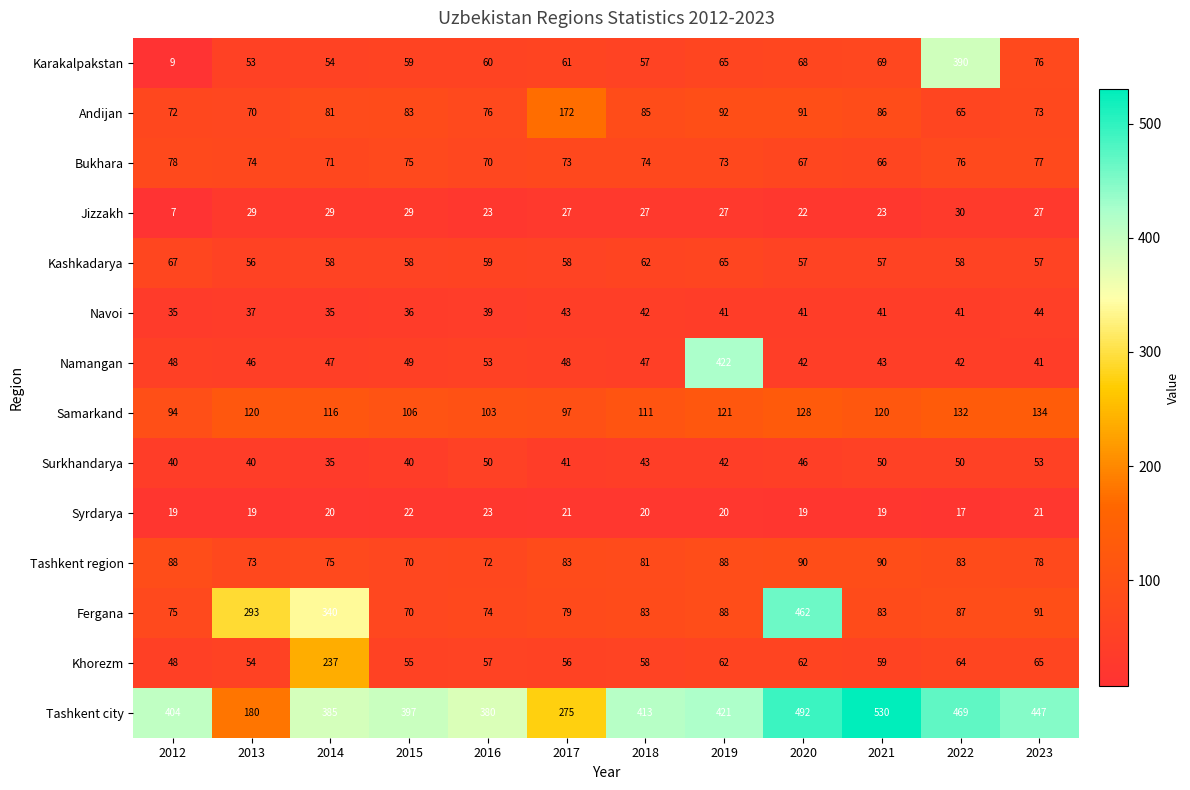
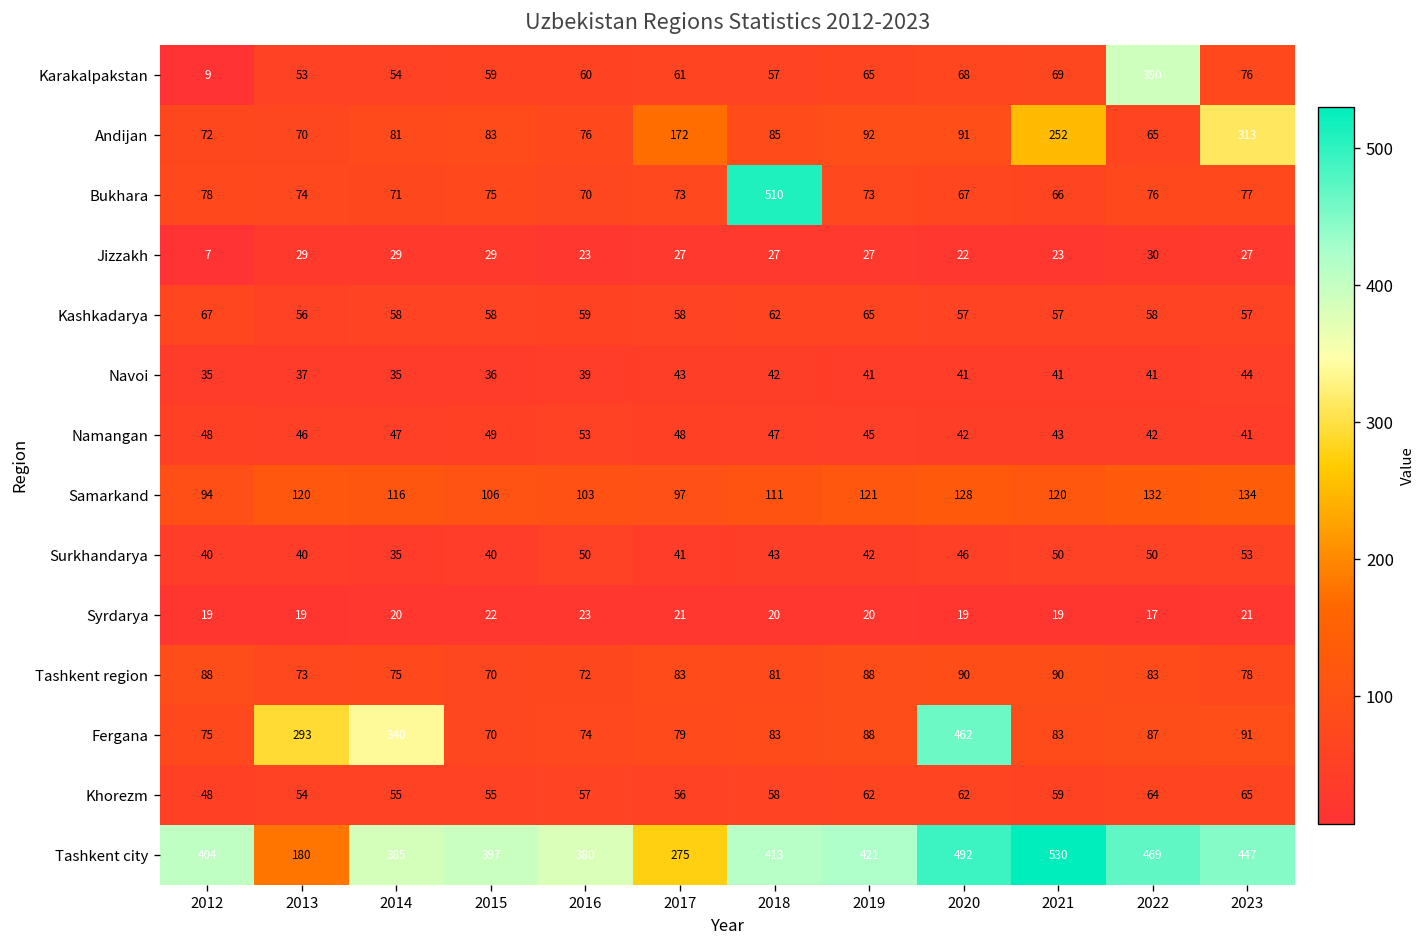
Andijan, 2021: 86 -> 252
Andijan, 2023: 73 -> 313
Bukhara, 2018: 74 -> 510
Namangan, 2019: 422 -> 45
Khorezm, 2014: 237 -> 55
